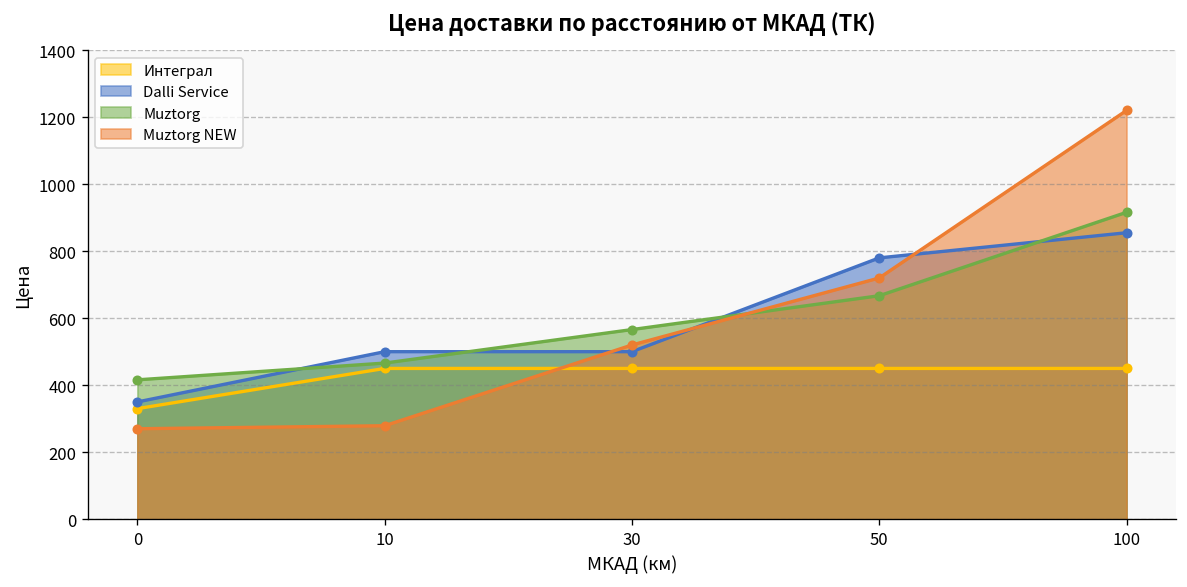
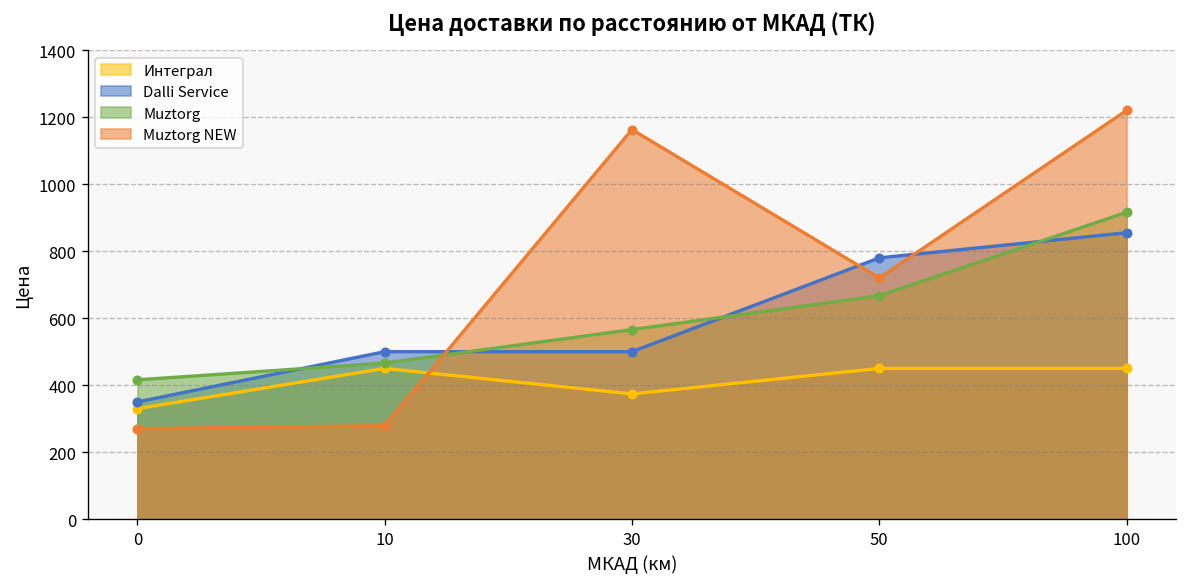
Интеграл, 30: 450 -> 370
Muztorg NEW, 30: 520 -> 1160
